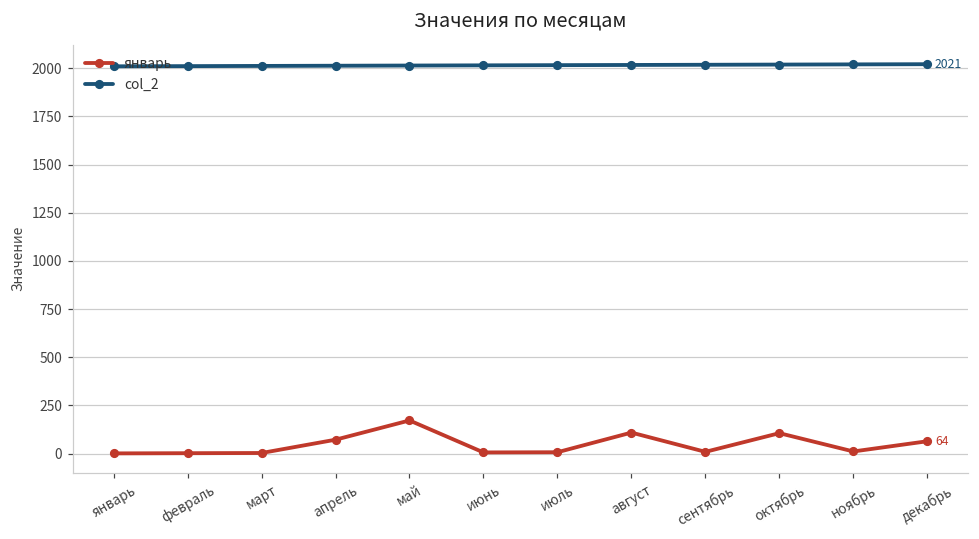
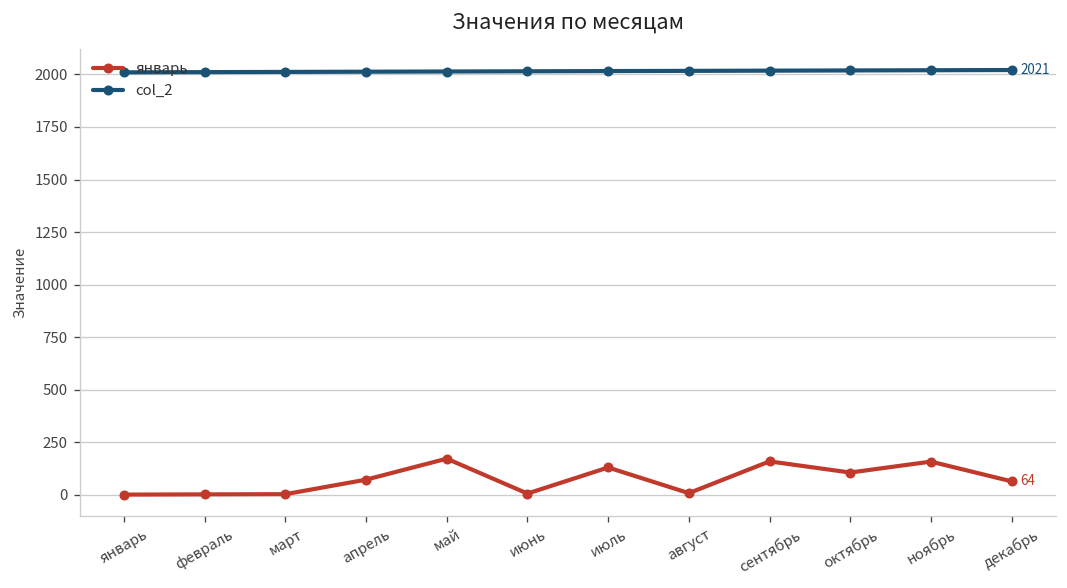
январь, июль: 10 -> 130
январь, август: 110 -> 10
январь, сентябрь: 10 -> 160
январь, ноябрь: 10 -> 160
